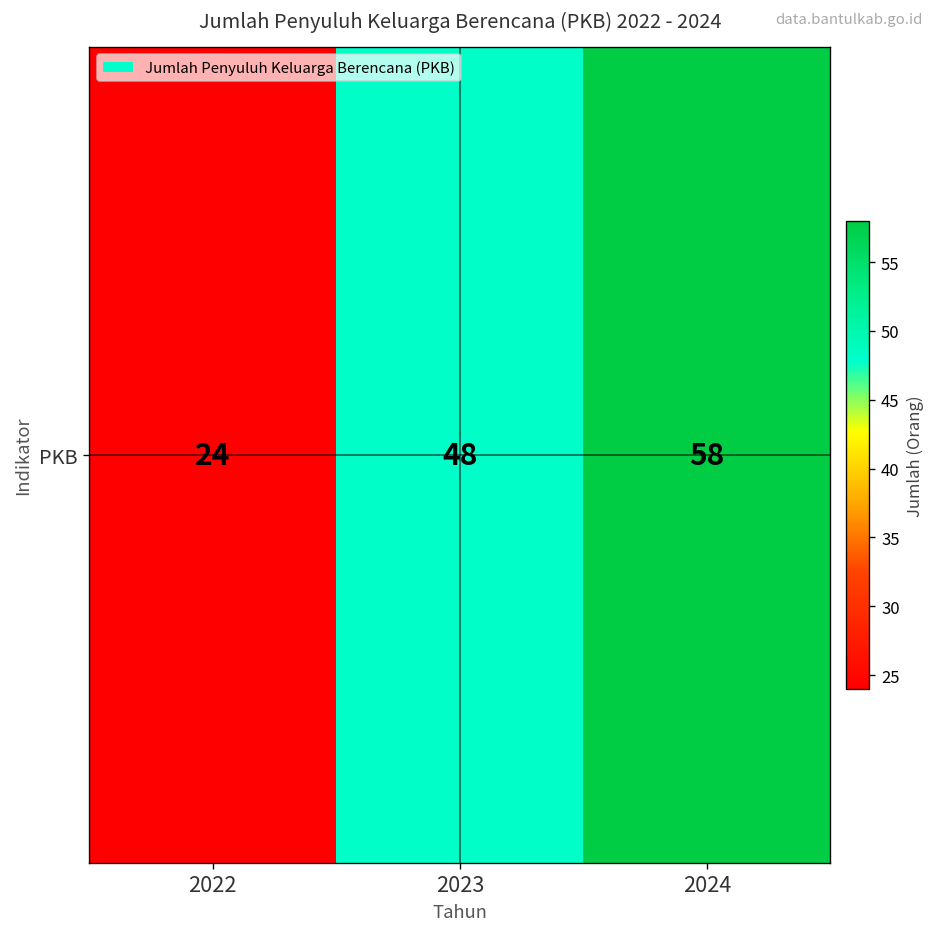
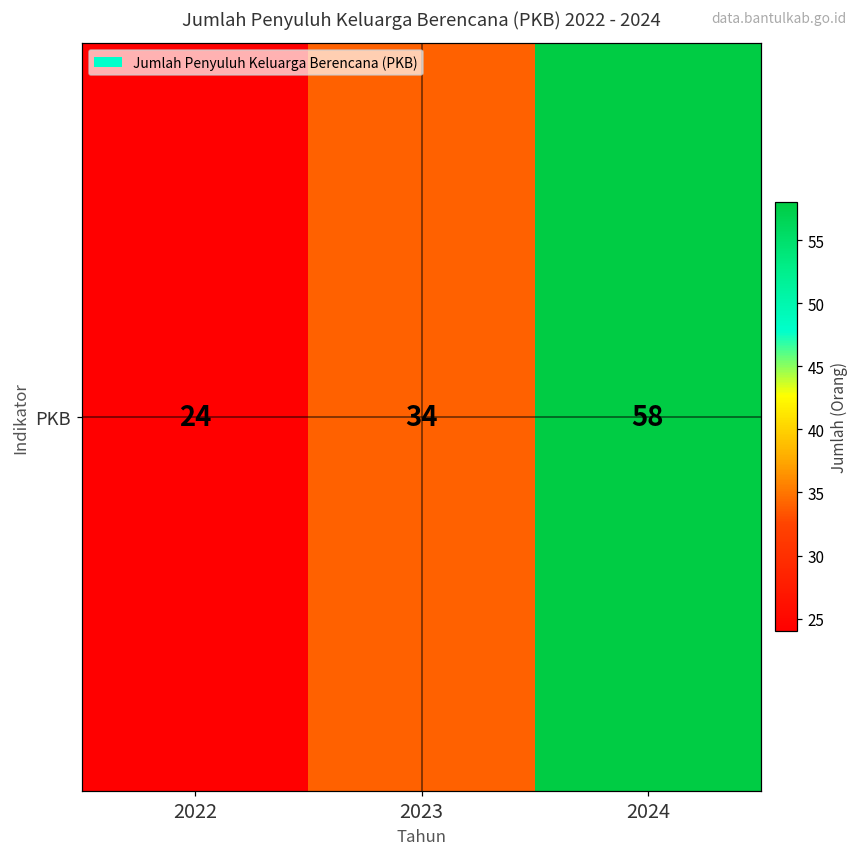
PKB, 2023: 48 -> 34
